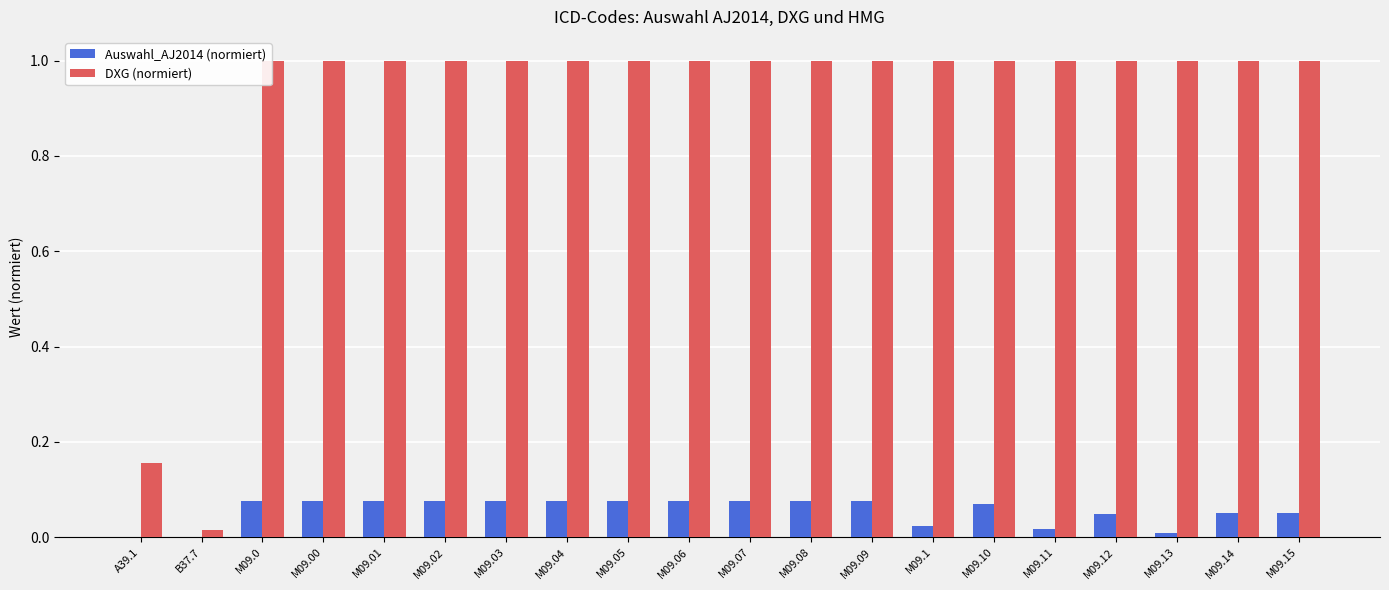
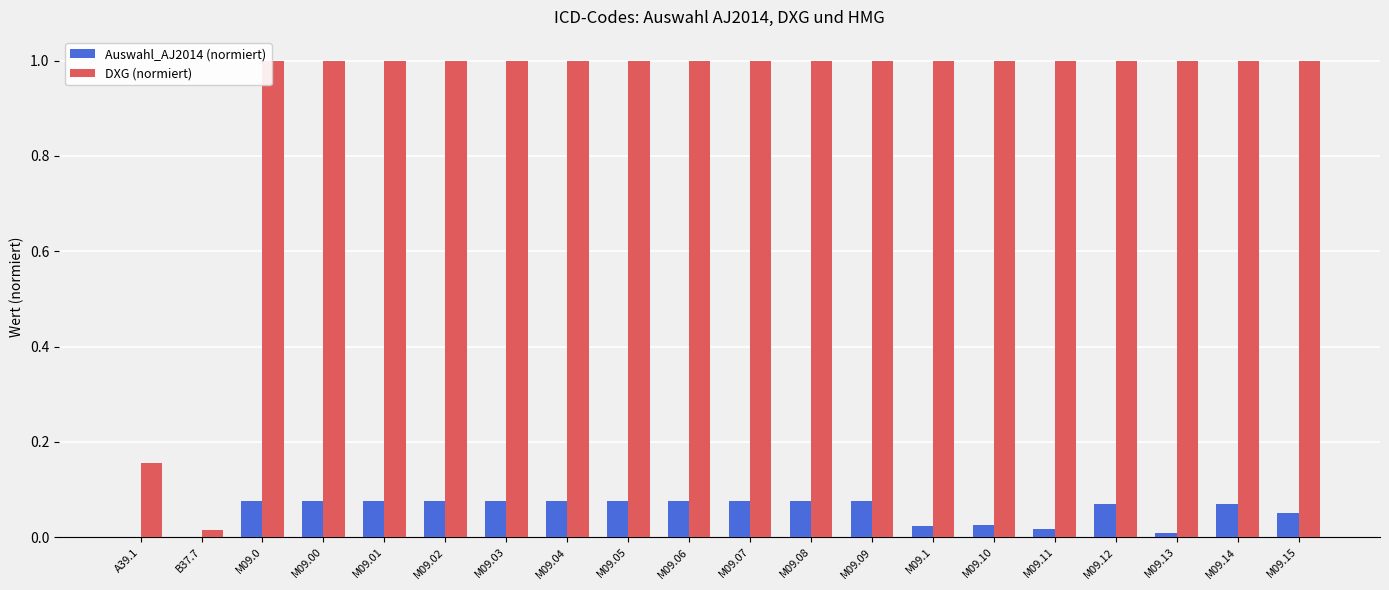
Auswahl_AJ2014 (normiert), M09.10: 0.07 -> 0.03
Auswahl_AJ2014 (normiert), M09.12: 0.05 -> 0.07
Auswahl_AJ2014 (normiert), M09.14: 0.05 -> 0.07
